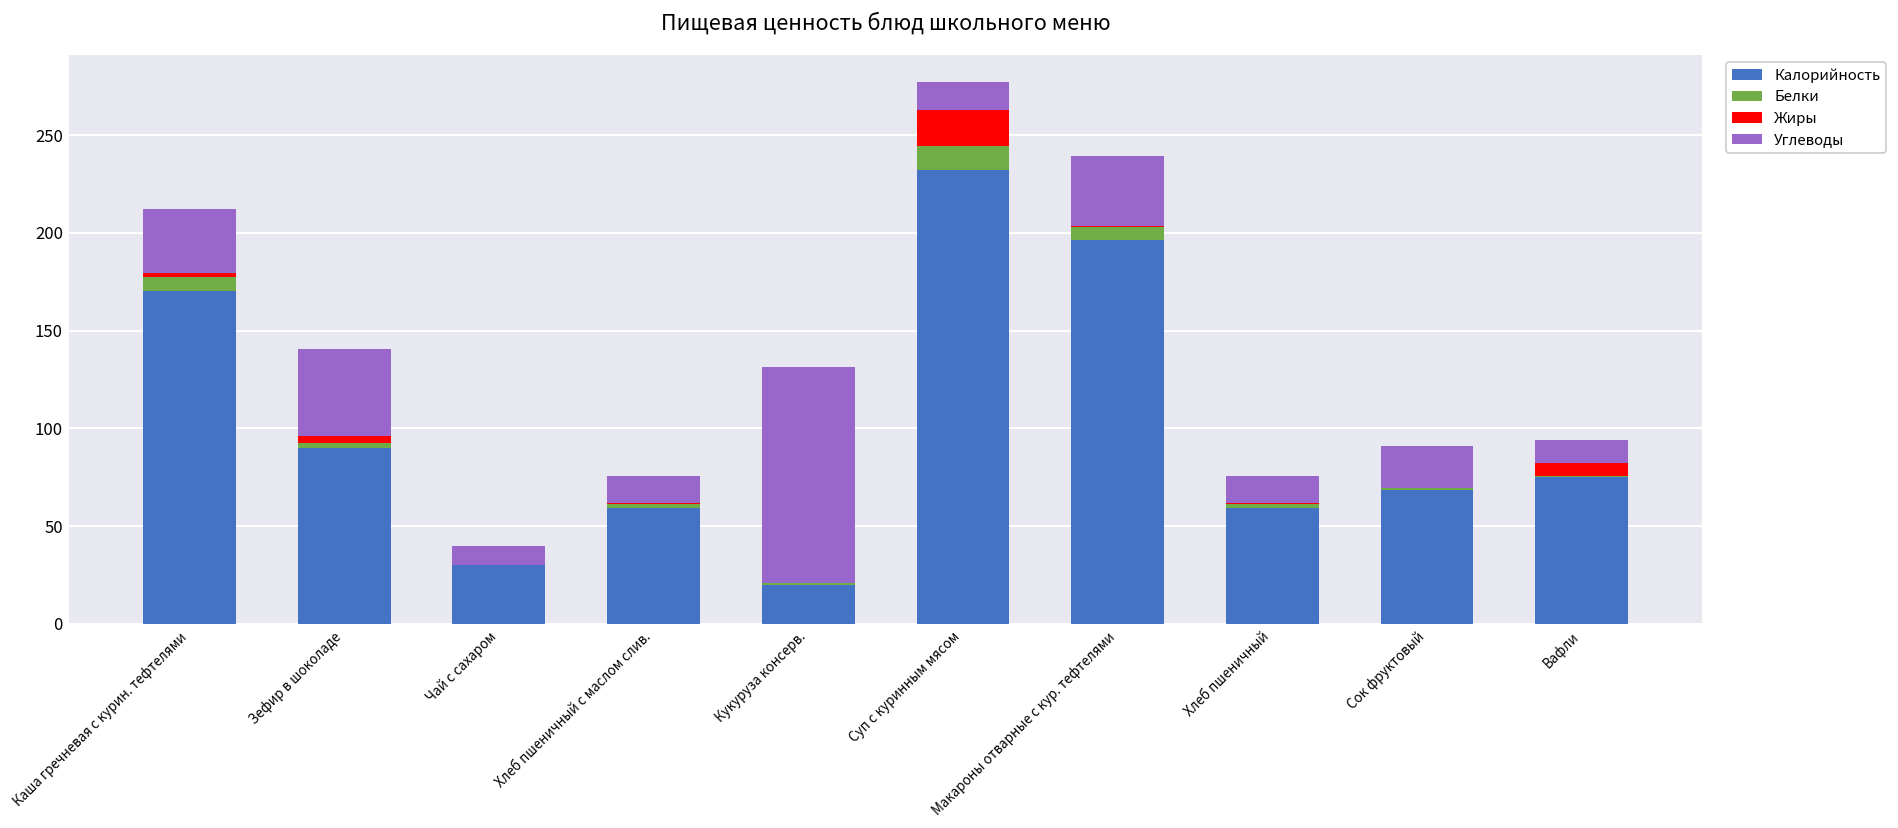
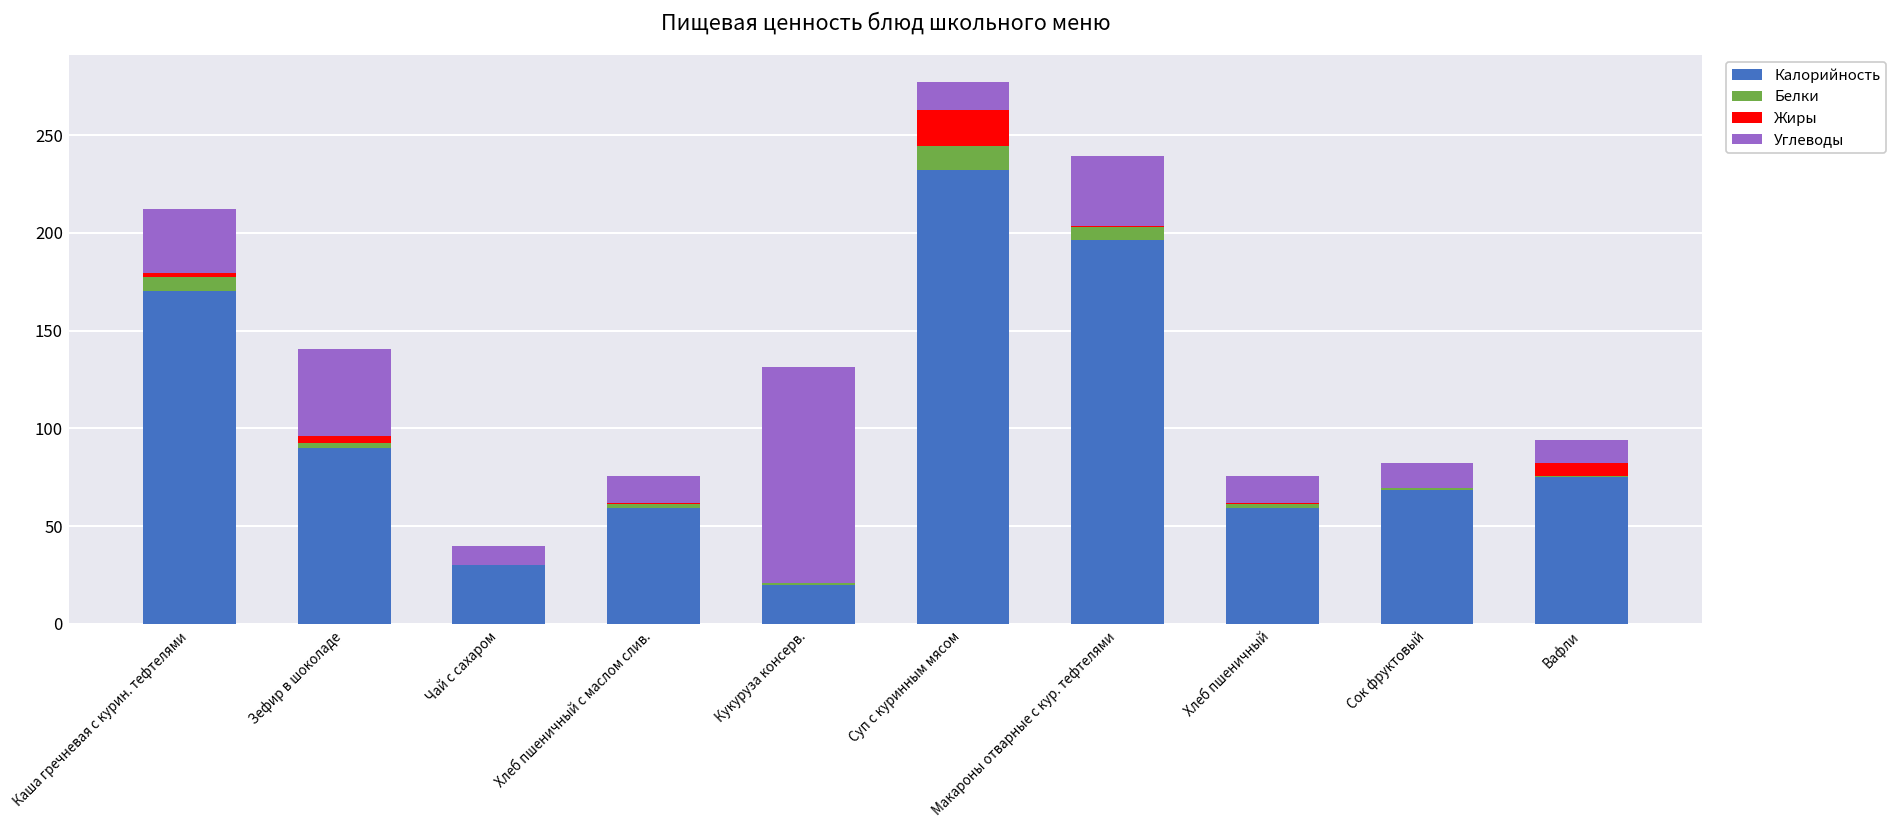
Углеводы, Сок фруктовый: 22 -> 13
